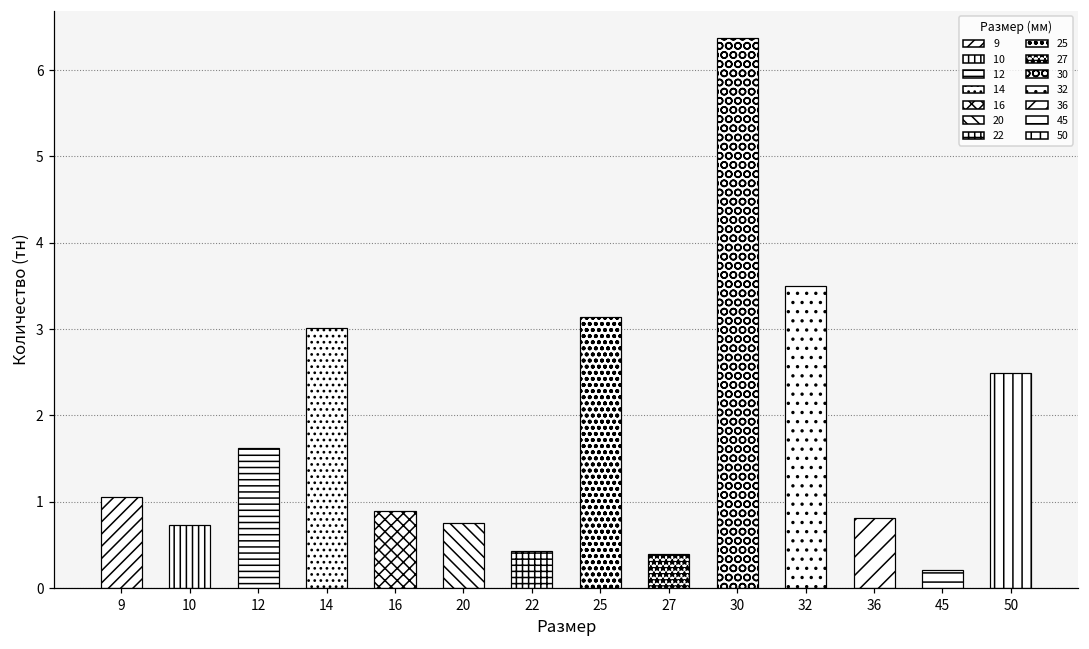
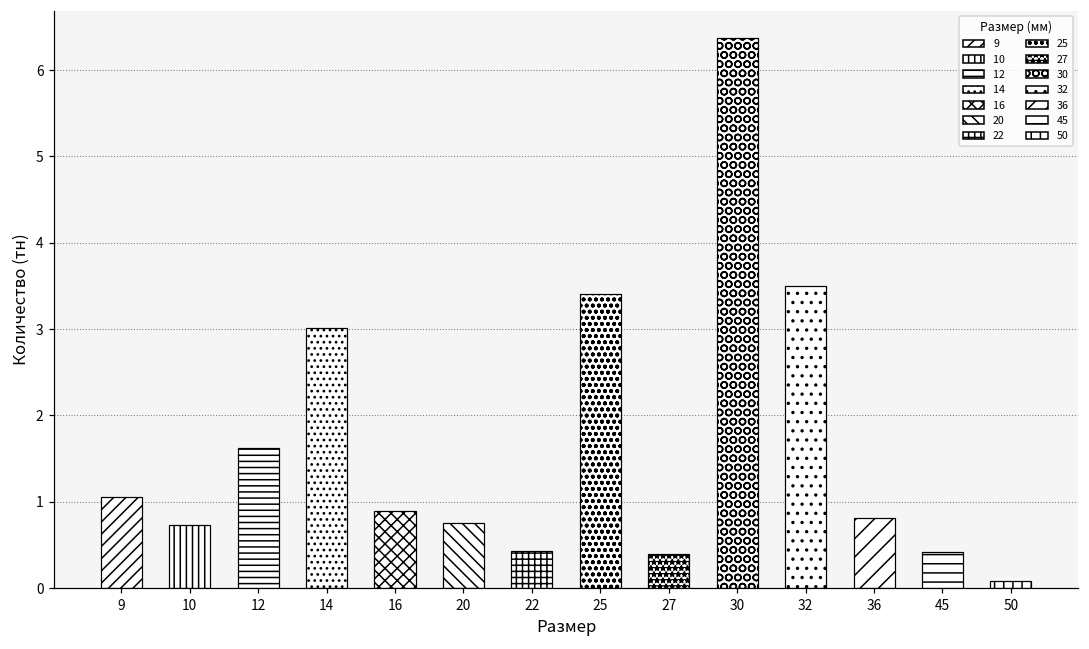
25: 3.1 -> 3.4
45: 0.2 -> 0.4
50: 2.5 -> 0.1
